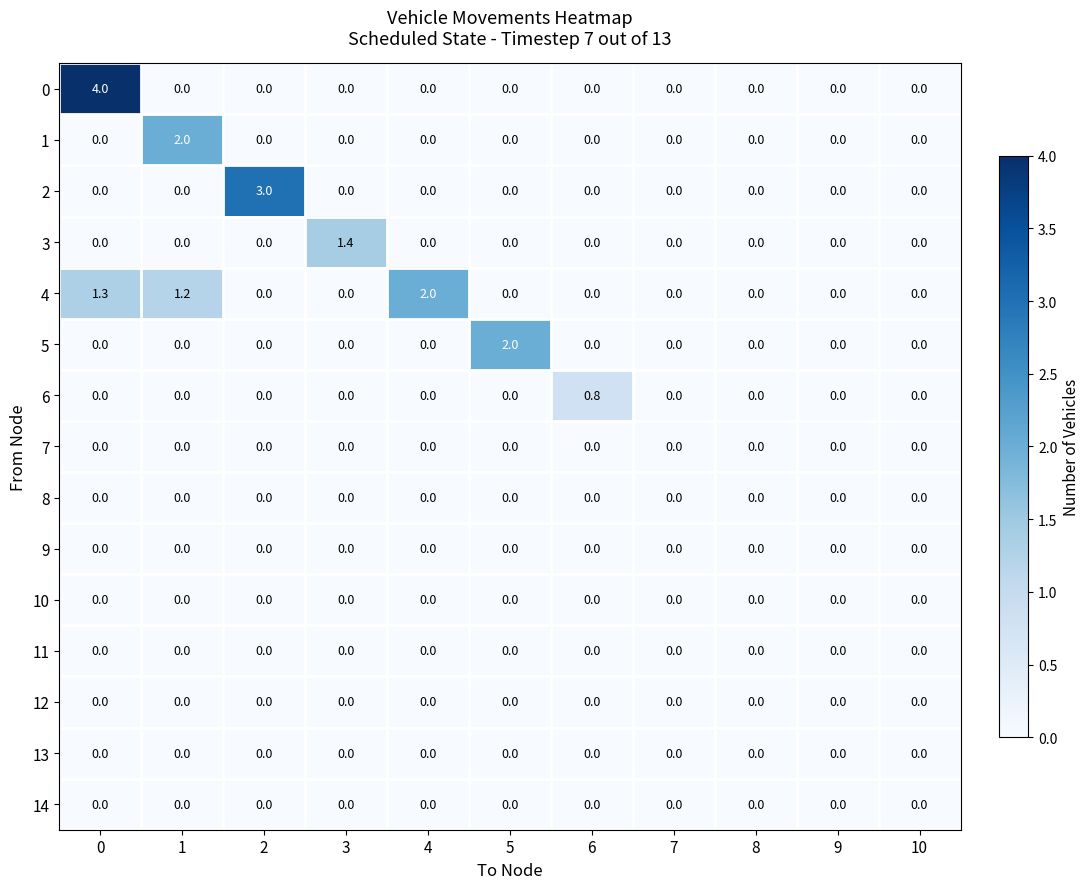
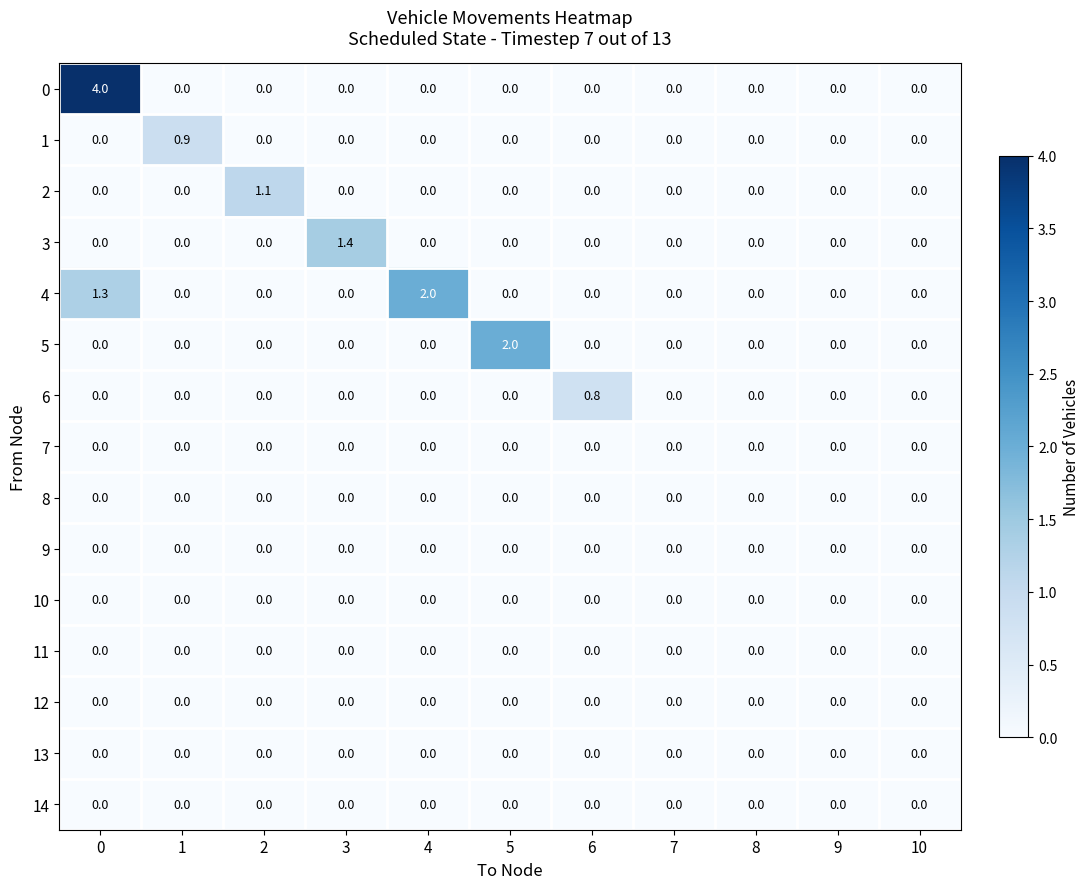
1, 1: 2.0 -> 0.9
2, 2: 3.0 -> 1.1
4, 1: 1.2 -> 0.0
